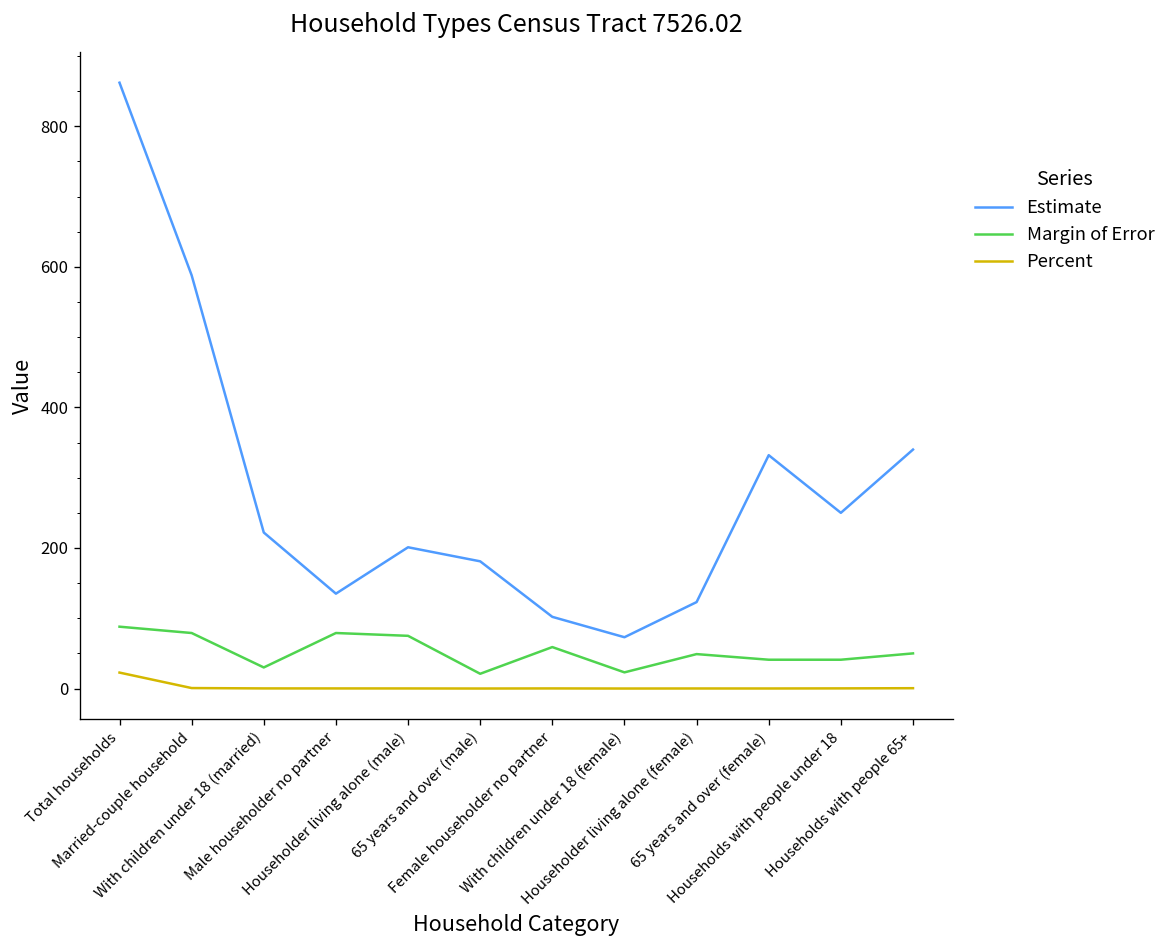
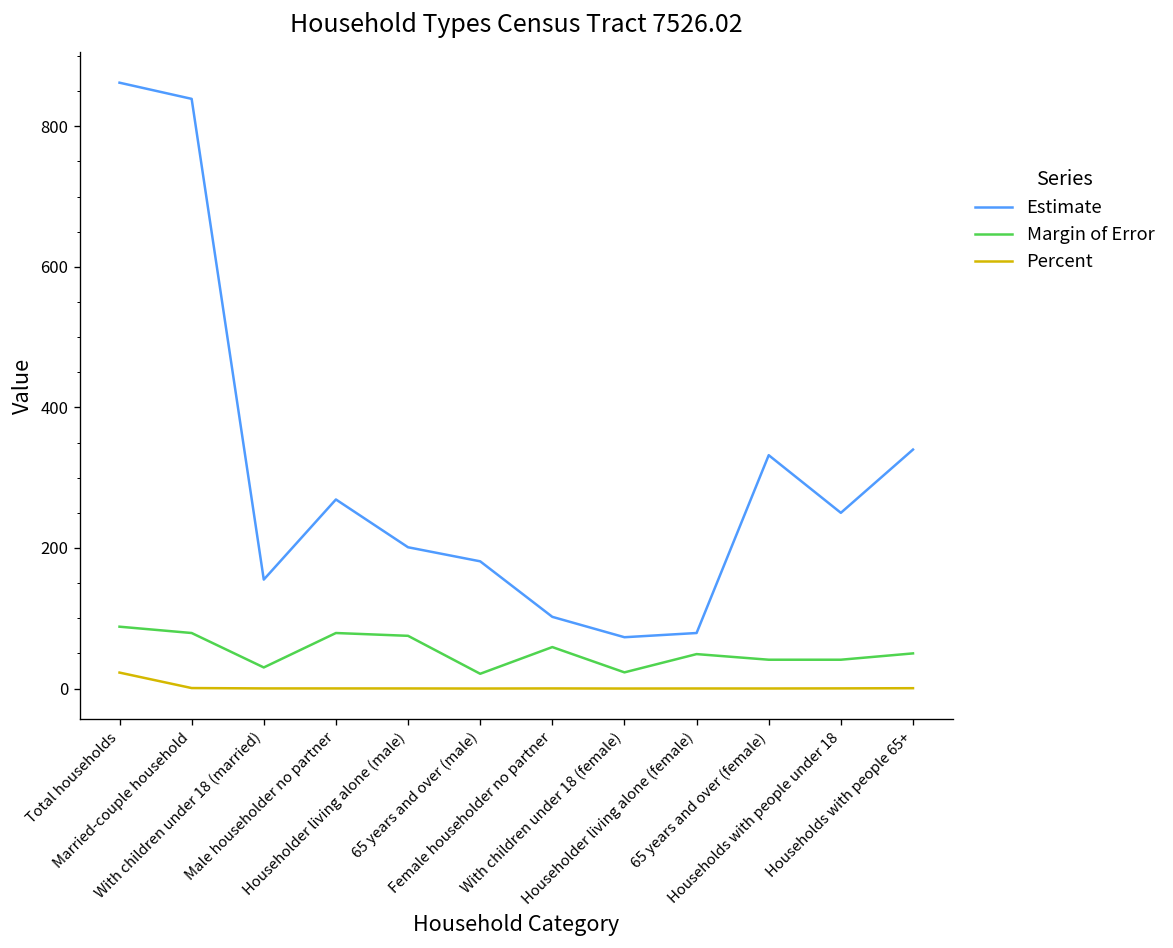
Estimate, Married-couple household: 590 -> 840
Estimate, With children under 18 (married): 220 -> 160
Estimate, Male householder no partner: 140 -> 270
Estimate, Householder living alone (female): 120 -> 80
